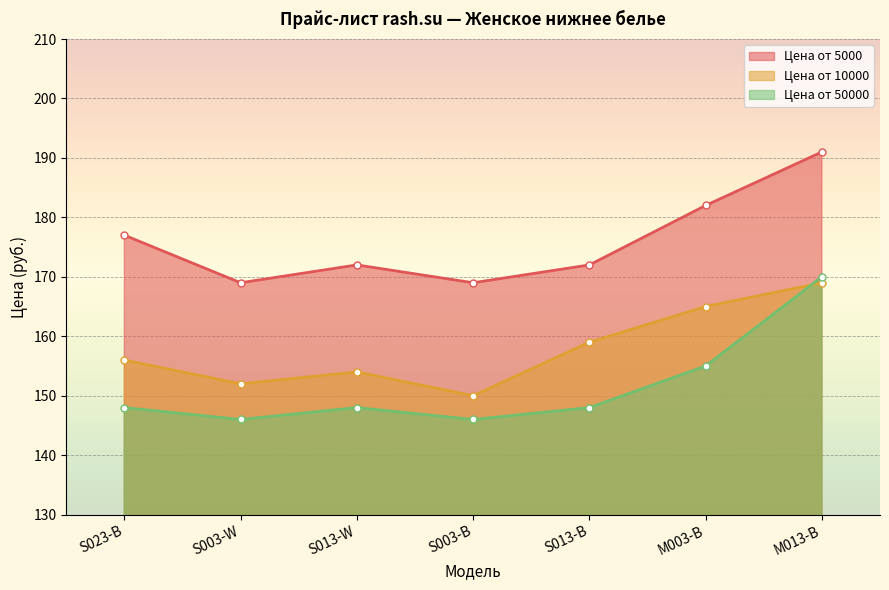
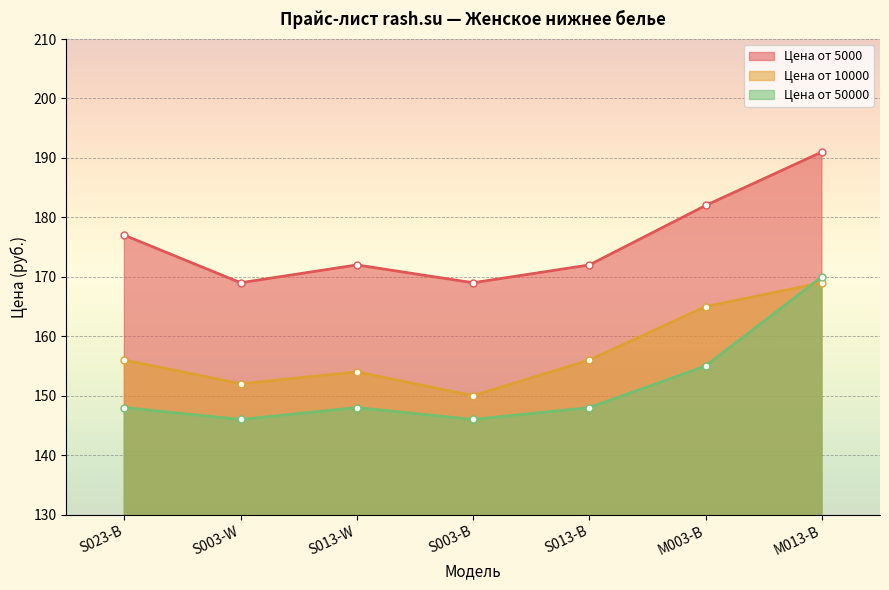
Цена от 10000, S013-B: 159 -> 156
